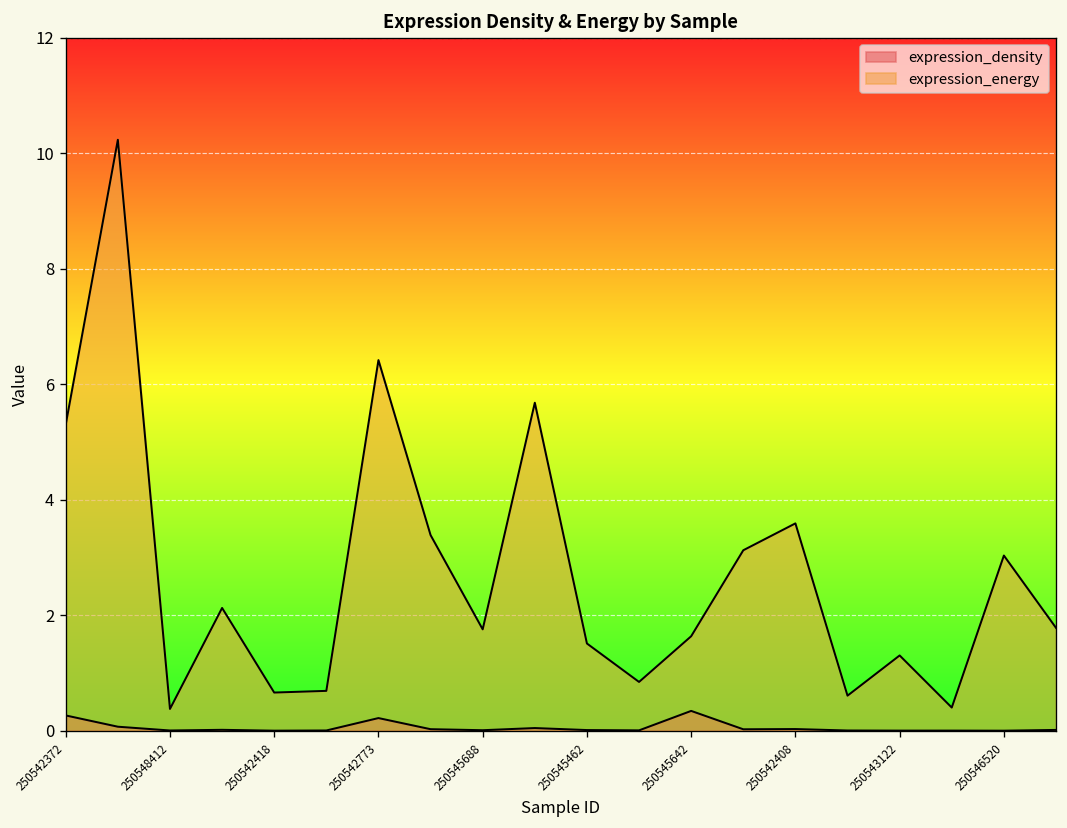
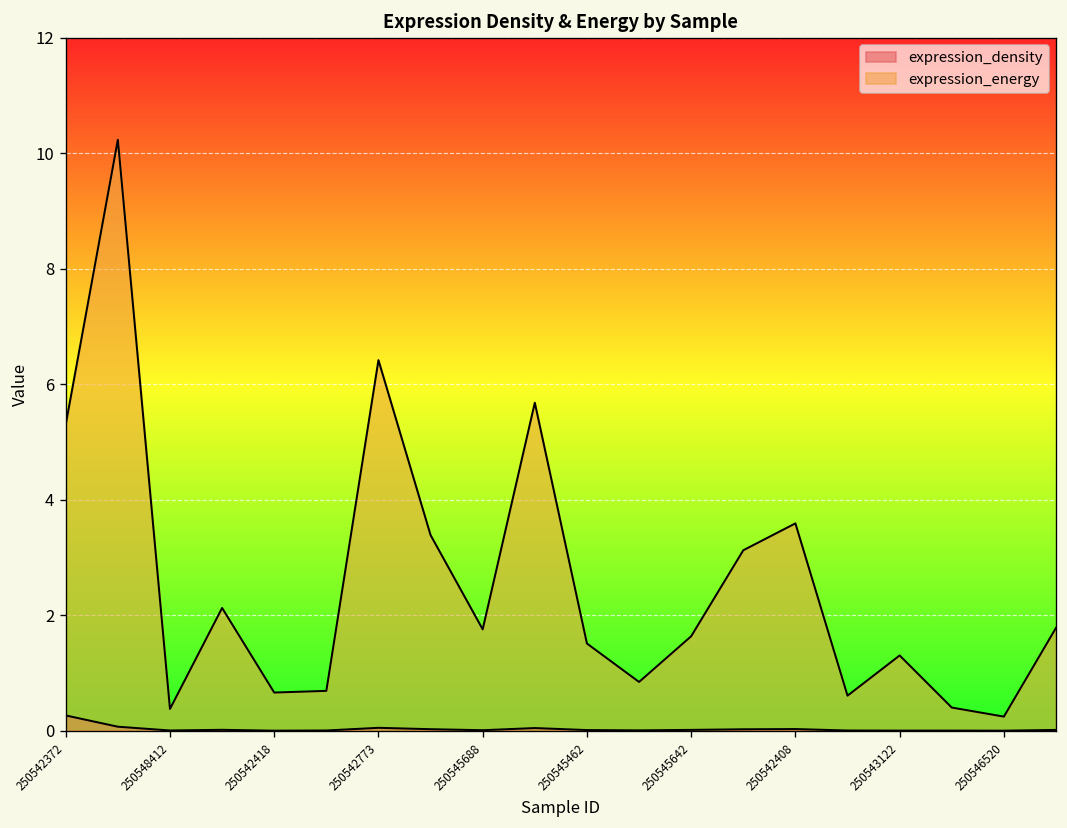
expression_density, 250542773: 0.2 -> 0.1
expression_density, 250545642: 0.3 -> 0.0
expression_energy, 250546520: 3.0 -> 0.2
